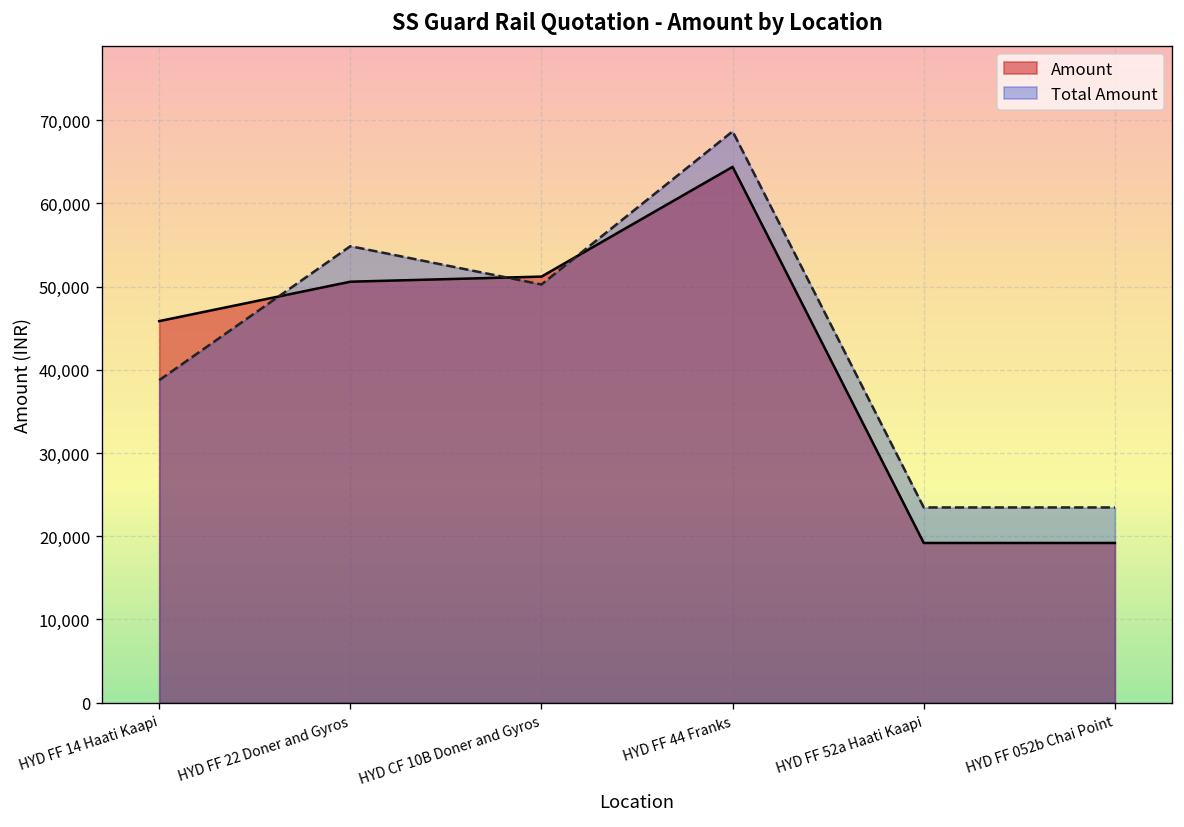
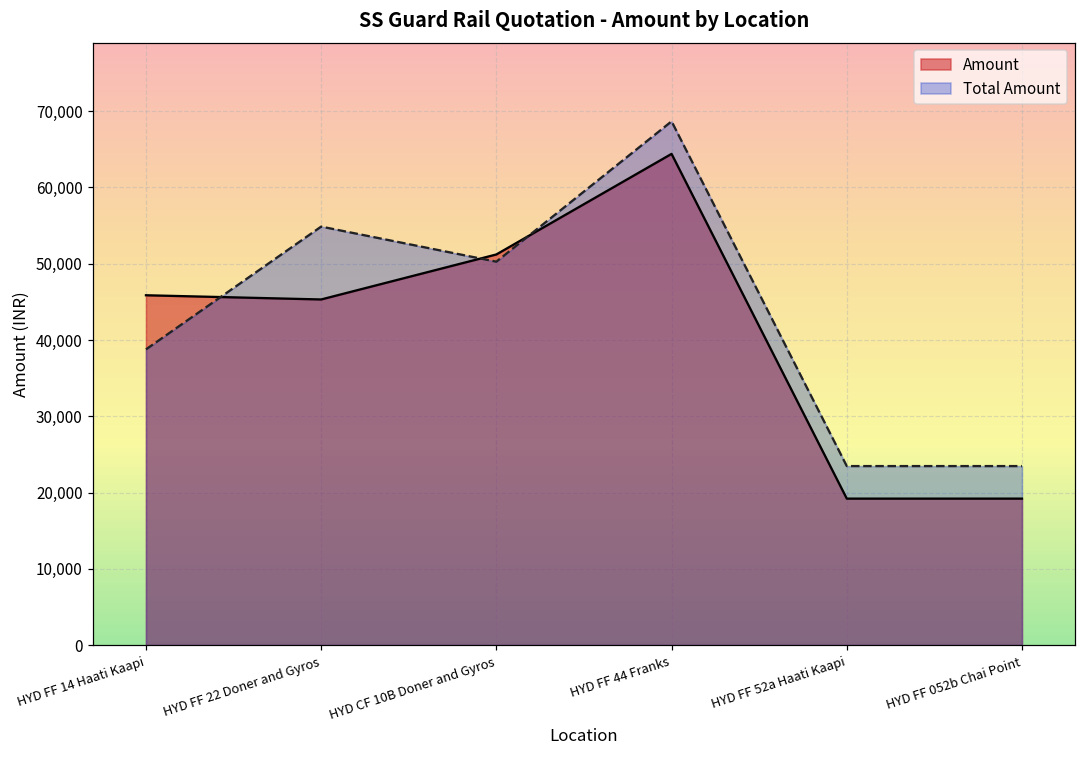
Amount, HYD FF 22 Doner and Gyros: 51,000 -> 45,000
